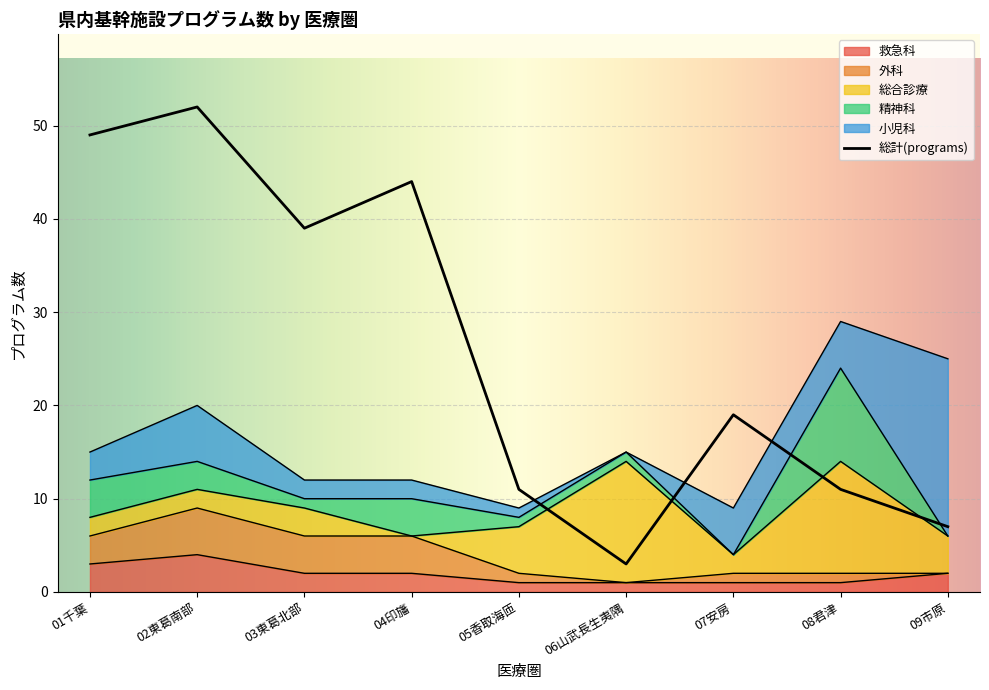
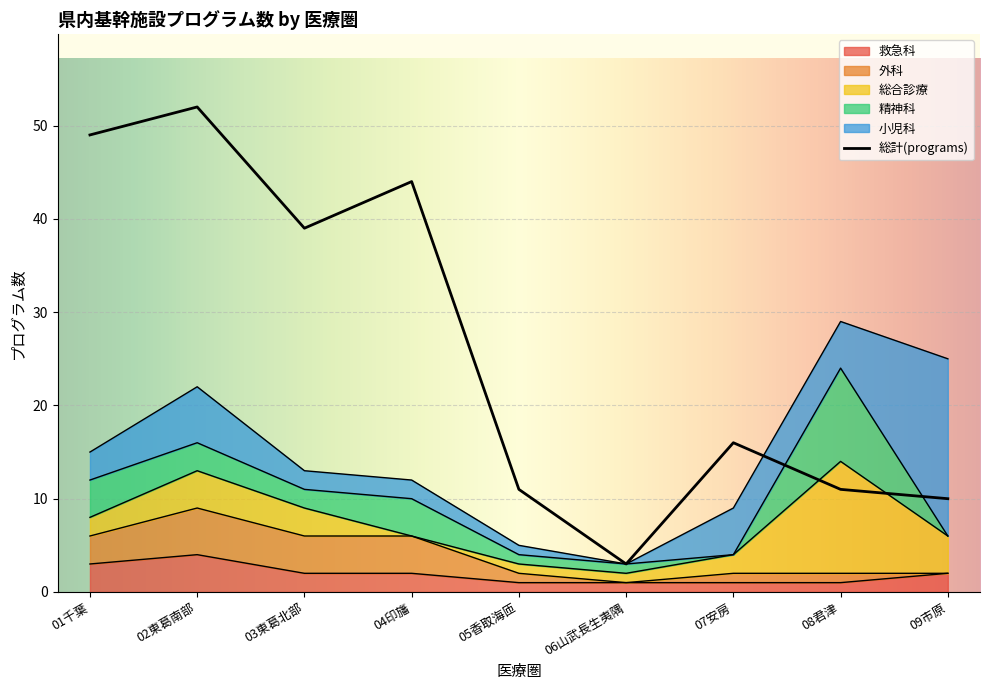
総合診療, 02東葛南部: 2 -> 4
精神科, 03東葛北部: 1 -> 2
総合診療, 05香取海匝: 5 -> 1
総合診療, 06山武長生夷隅: 13 -> 1
総計(programs), 07安房: 19 -> 16
総計(programs), 09市原: 7 -> 10
